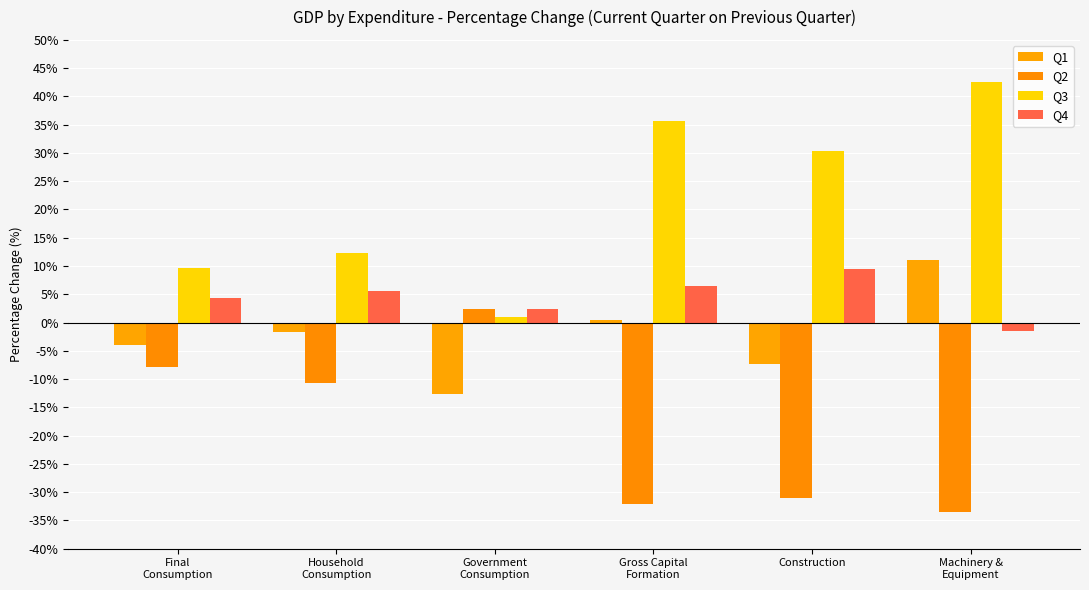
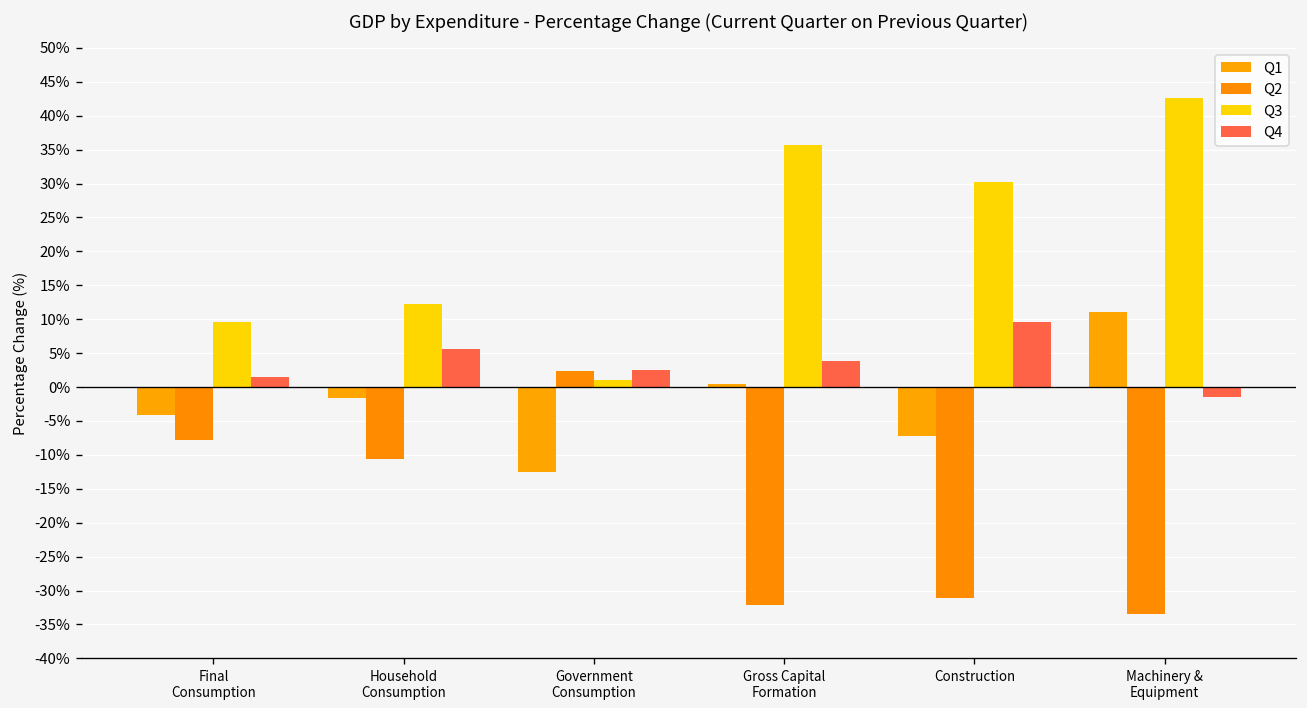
Q4, Final Consumption: 4% -> 1%
Q4, Gross Capital Formation: 7% -> 4%
